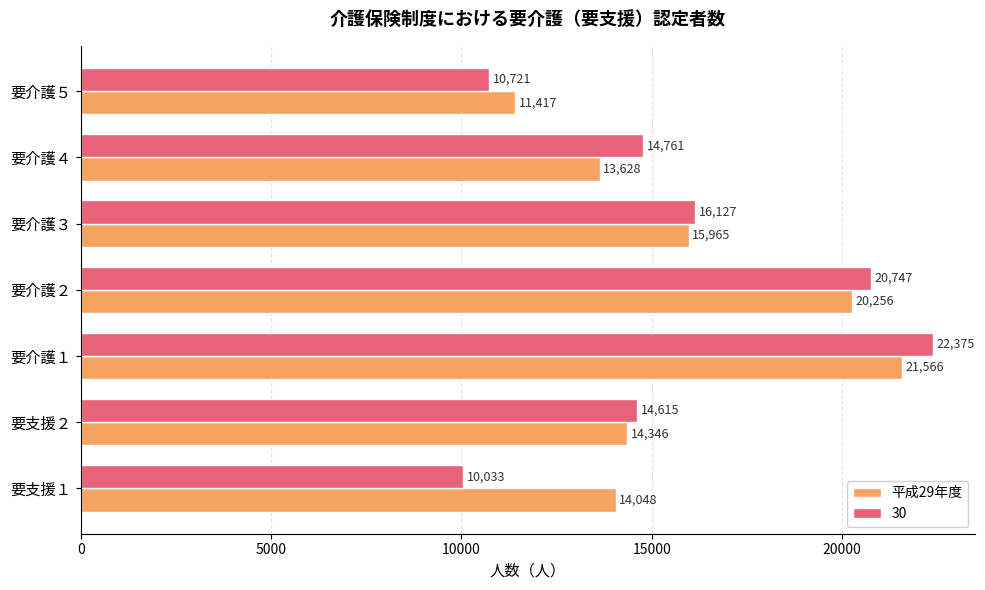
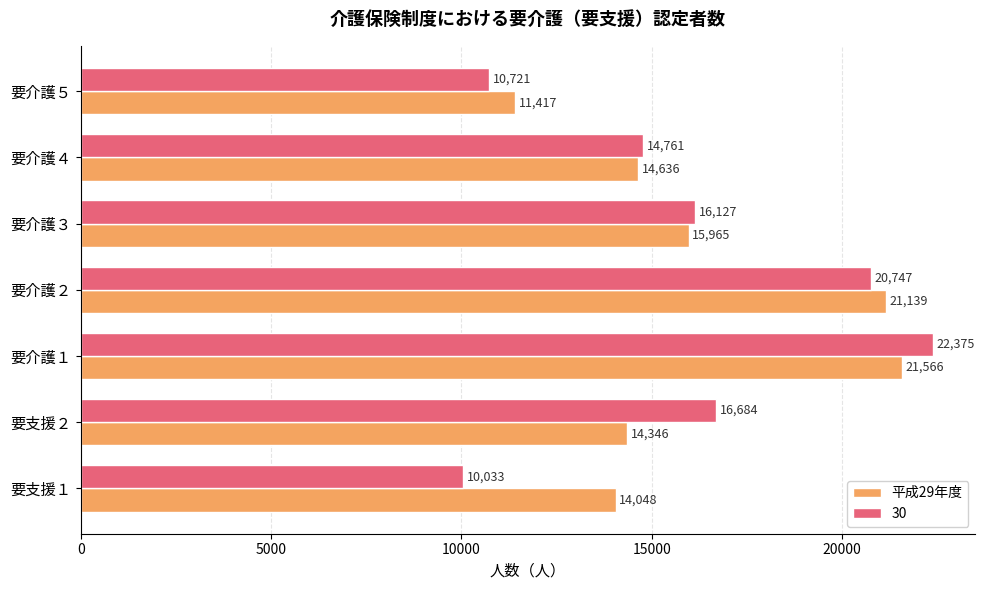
平成29年度, 要介護４: 13,628 -> 14,636
平成29年度, 要介護２: 20,256 -> 21,139
30, 要支援２: 14,615 -> 16,684
